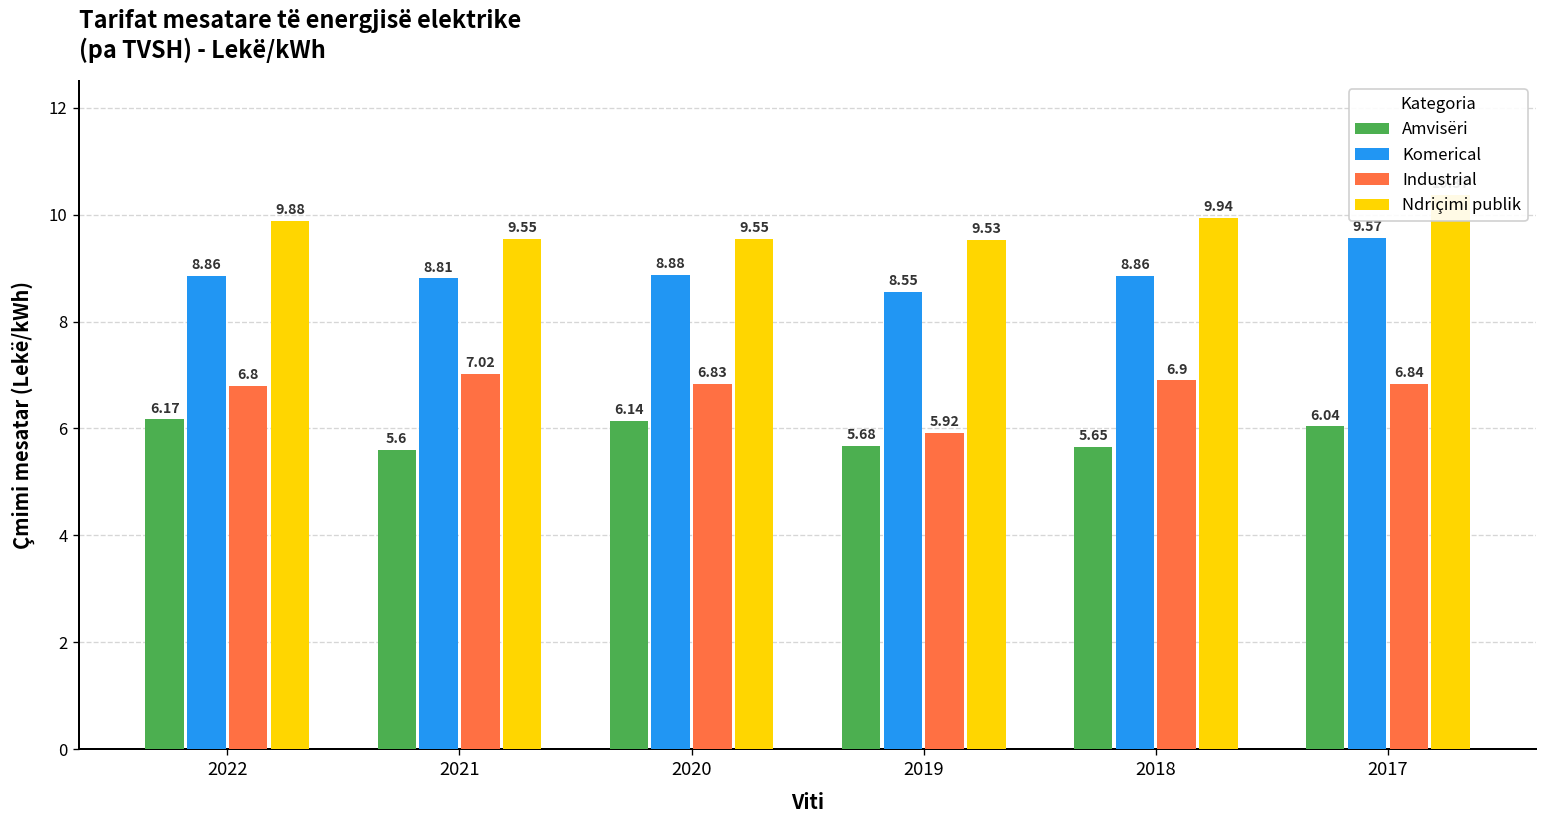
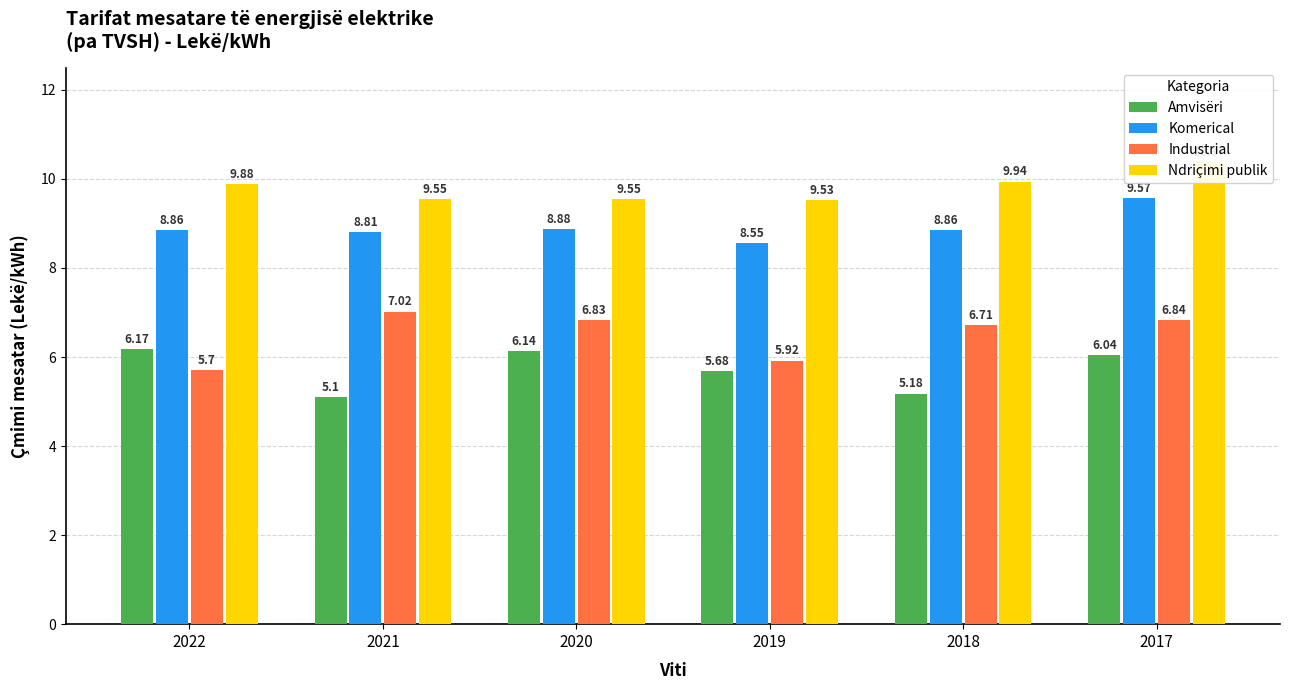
Industrial, 2022: 6.8 -> 5.7
Amvisëri, 2021: 5.6 -> 5.1
Amvisëri, 2018: 5.65 -> 5.18
Industrial, 2018: 6.9 -> 6.71
